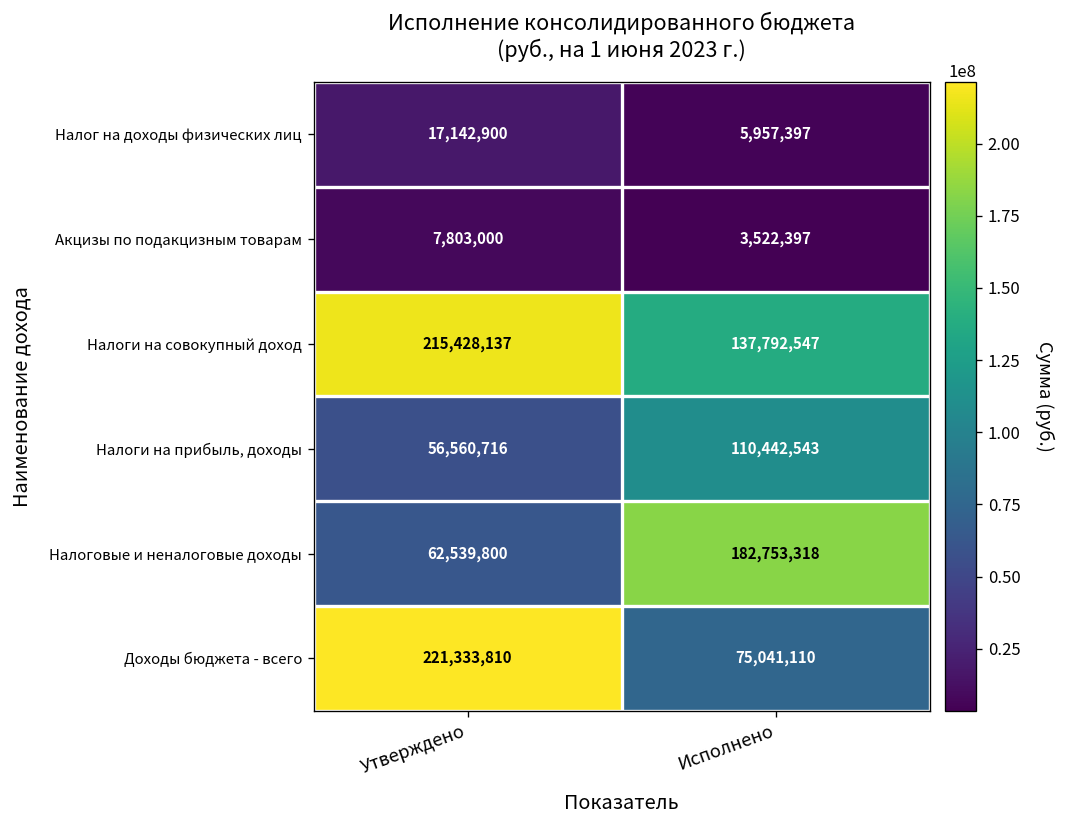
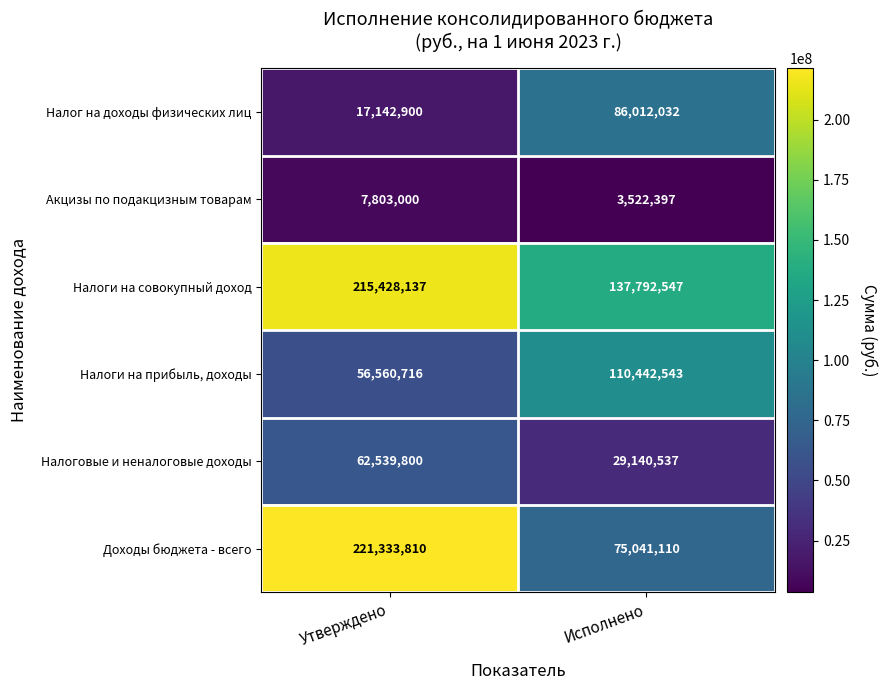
Налог на доходы физических лиц, Исполнено: 5,957,397 -> 86,012,032
Налоговые и неналоговые доходы, Исполнено: 182,753,318 -> 29,140,537
